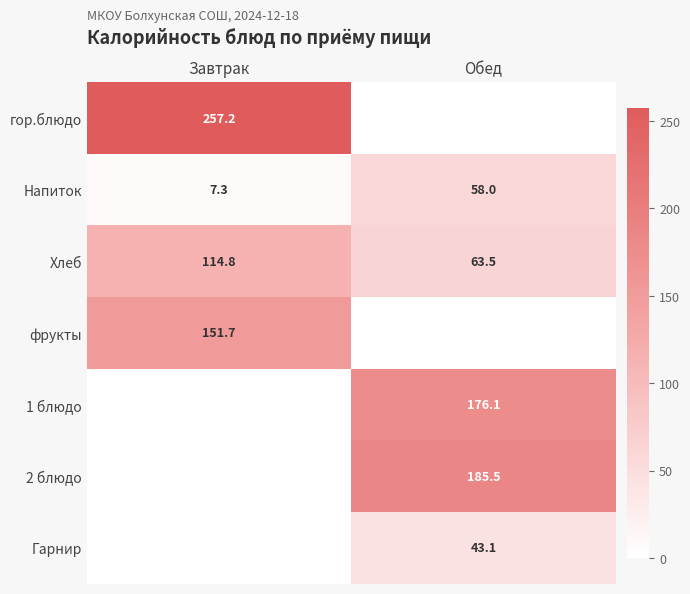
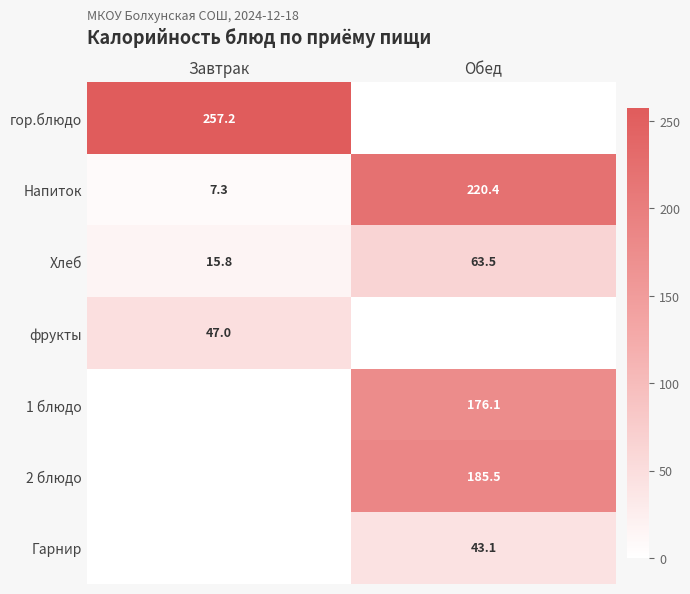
Напиток, Обед: 58.0 -> 220.4
Хлеб, Завтрак: 114.8 -> 15.8
фрукты, Завтрак: 151.7 -> 47.0
